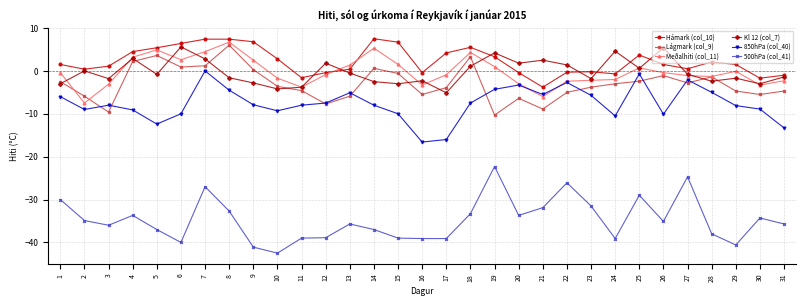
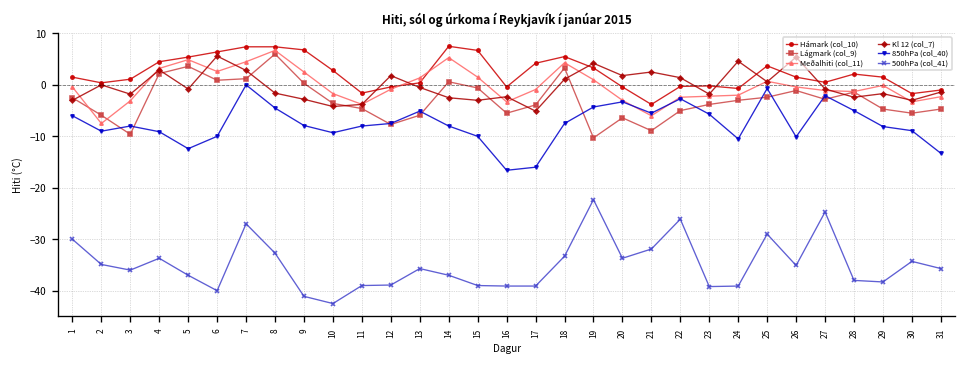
500hPa (col_41), 23: -32 -> -39
500hPa (col_41), 29: -41 -> -38
